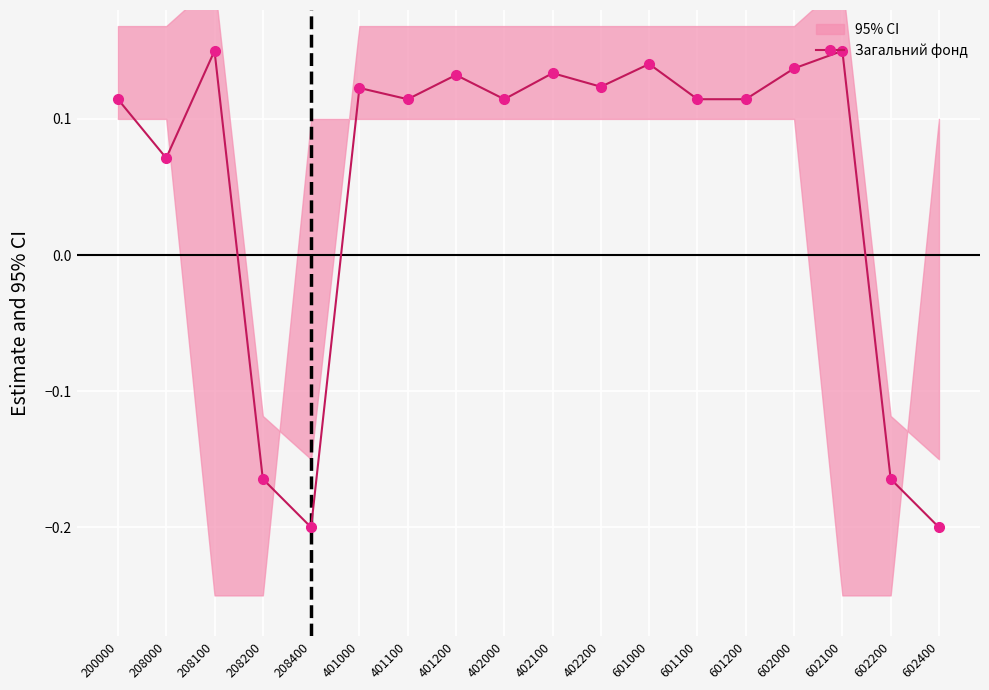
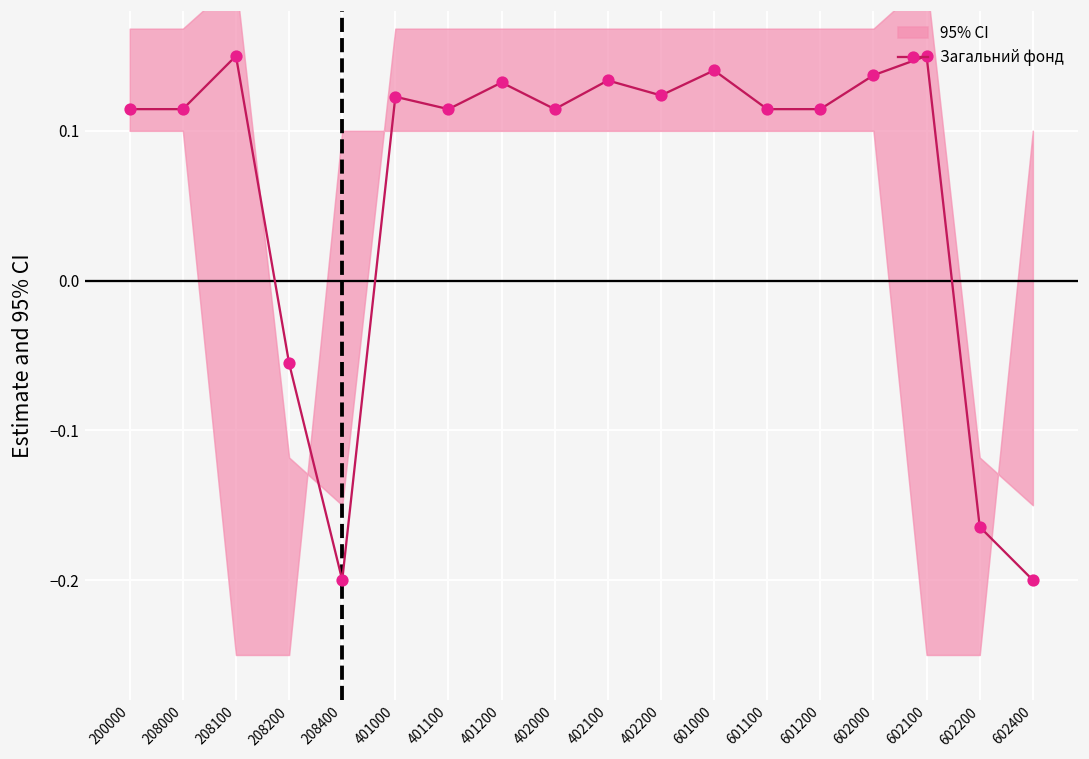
Загальний фонд, 208000: 0.071 -> 0.114
Загальний фонд, 208200: -0.164 -> -0.055
